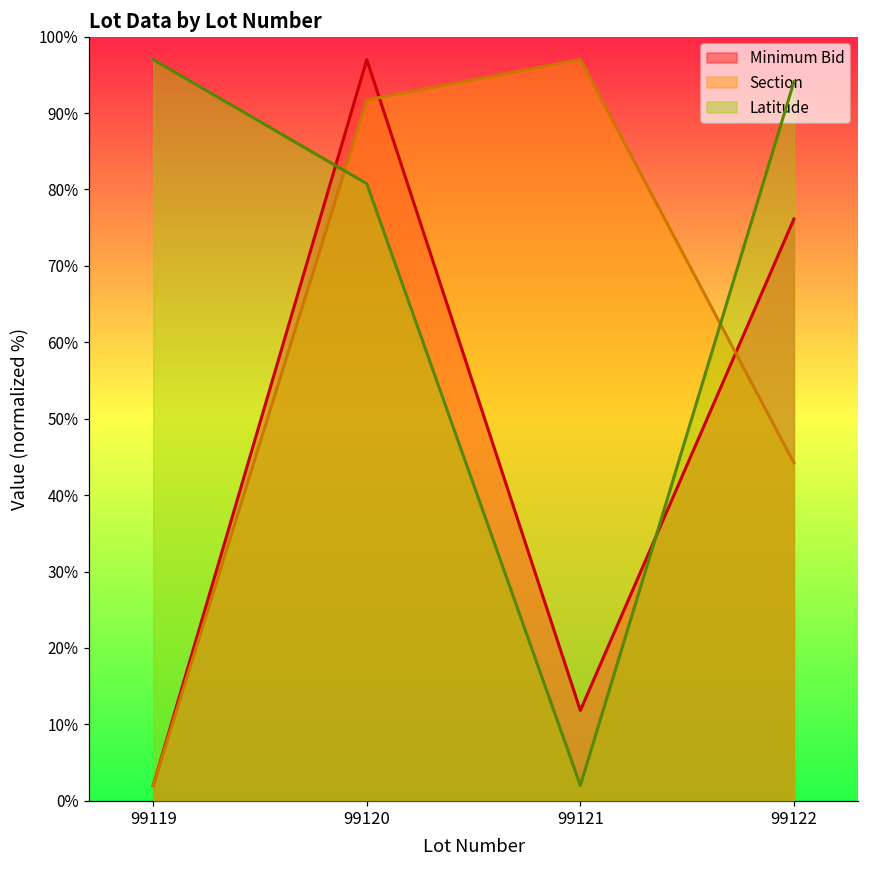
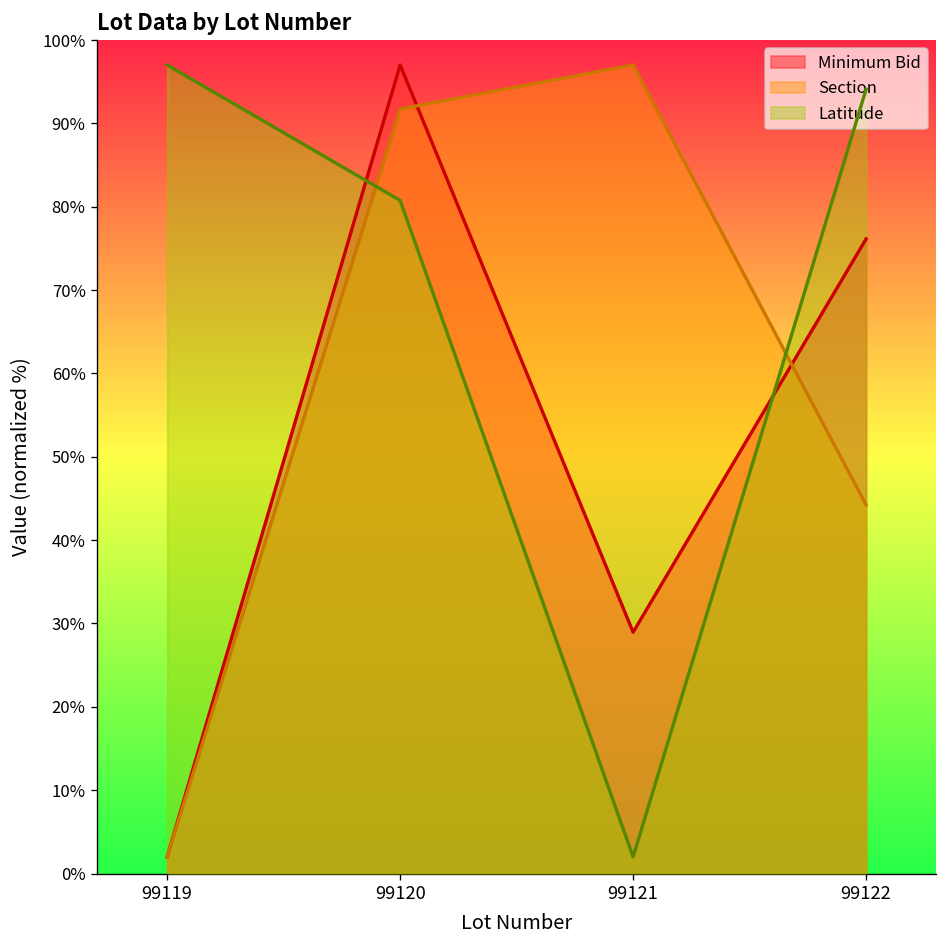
Minimum Bid, 99121: 12% -> 29%
